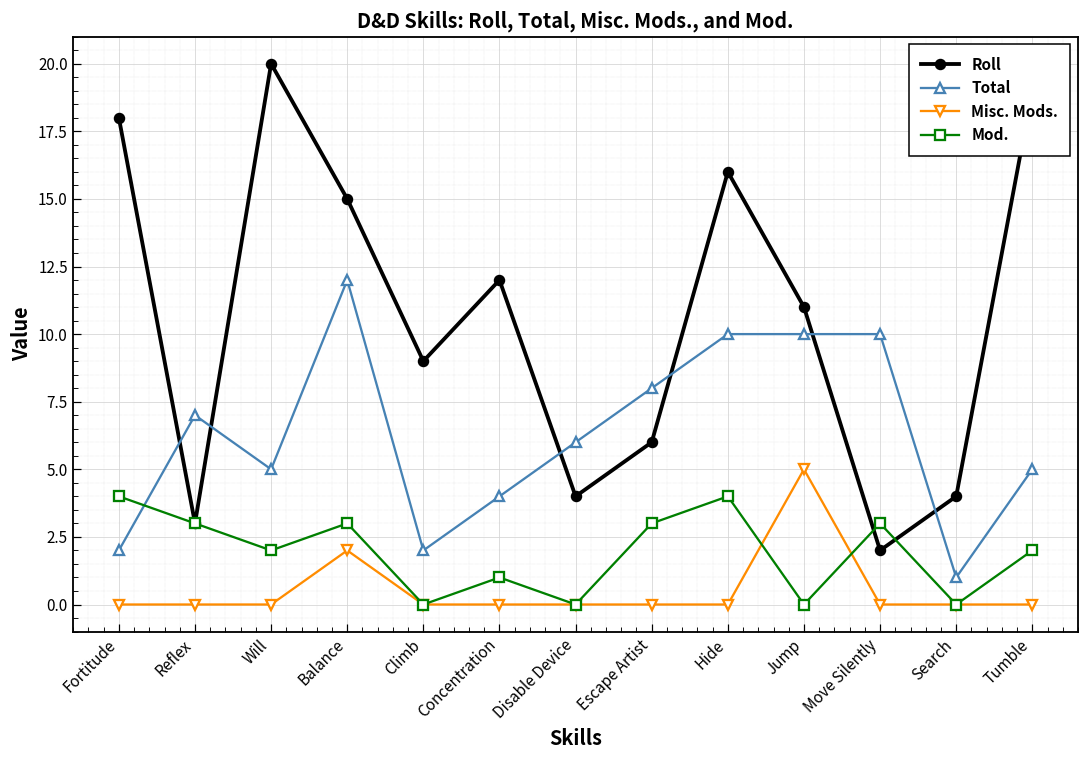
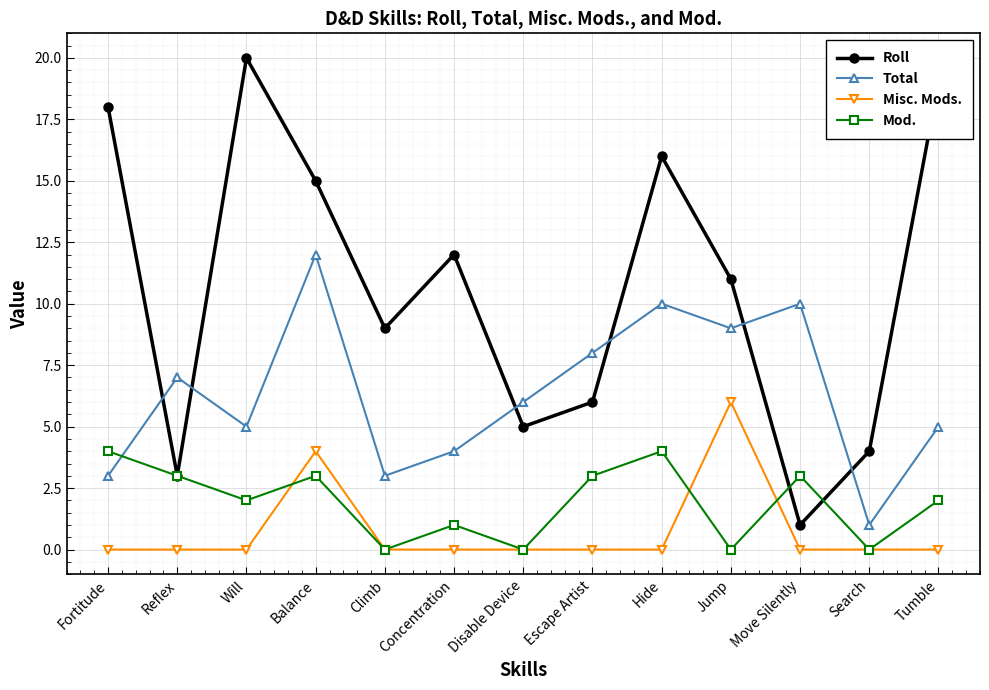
Total, Fortitude: 2 -> 3
Misc. Mods., Balance: 2 -> 4
Total, Climb: 2 -> 3
Roll, Disable Device: 4 -> 5
Total, Jump: 10 -> 9
Misc. Mods., Jump: 5 -> 6
Roll, Move Silently: 2 -> 1
